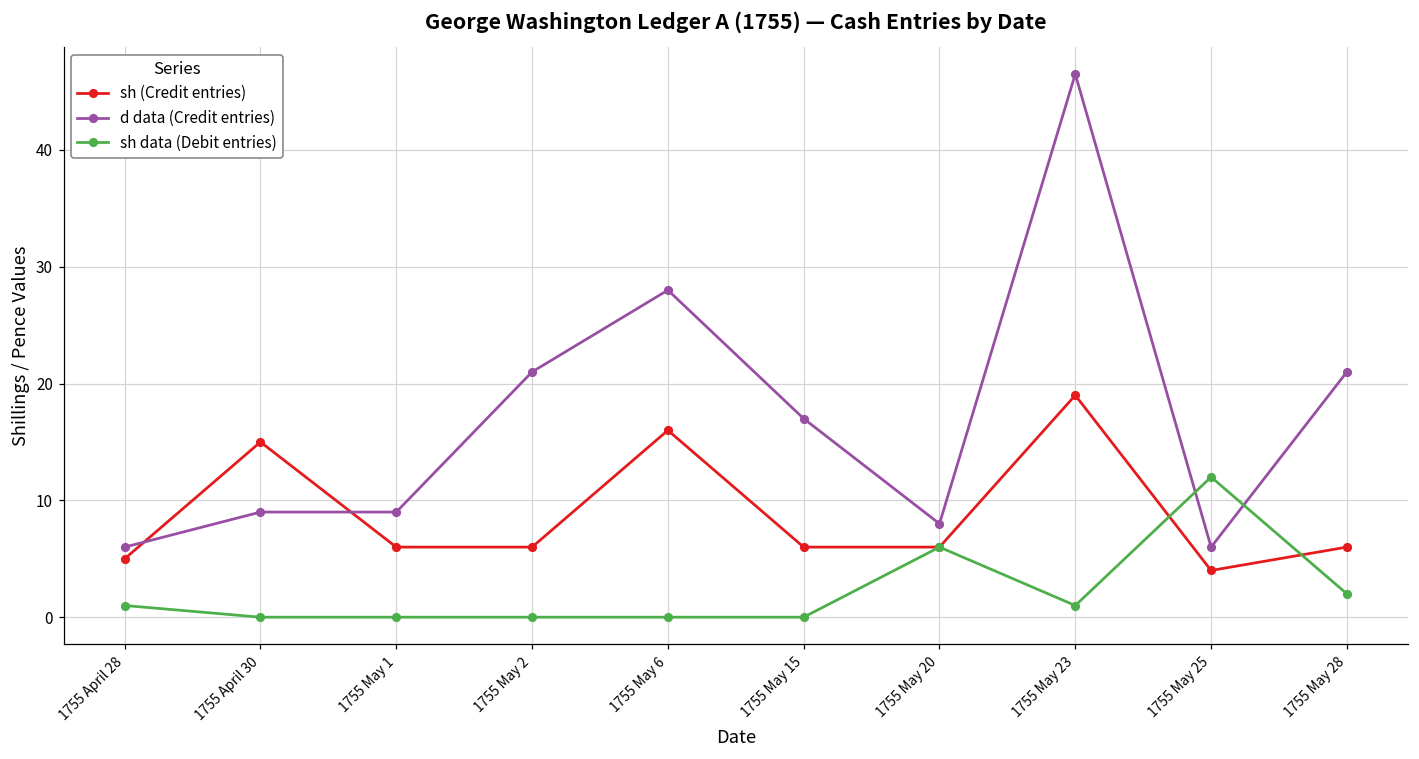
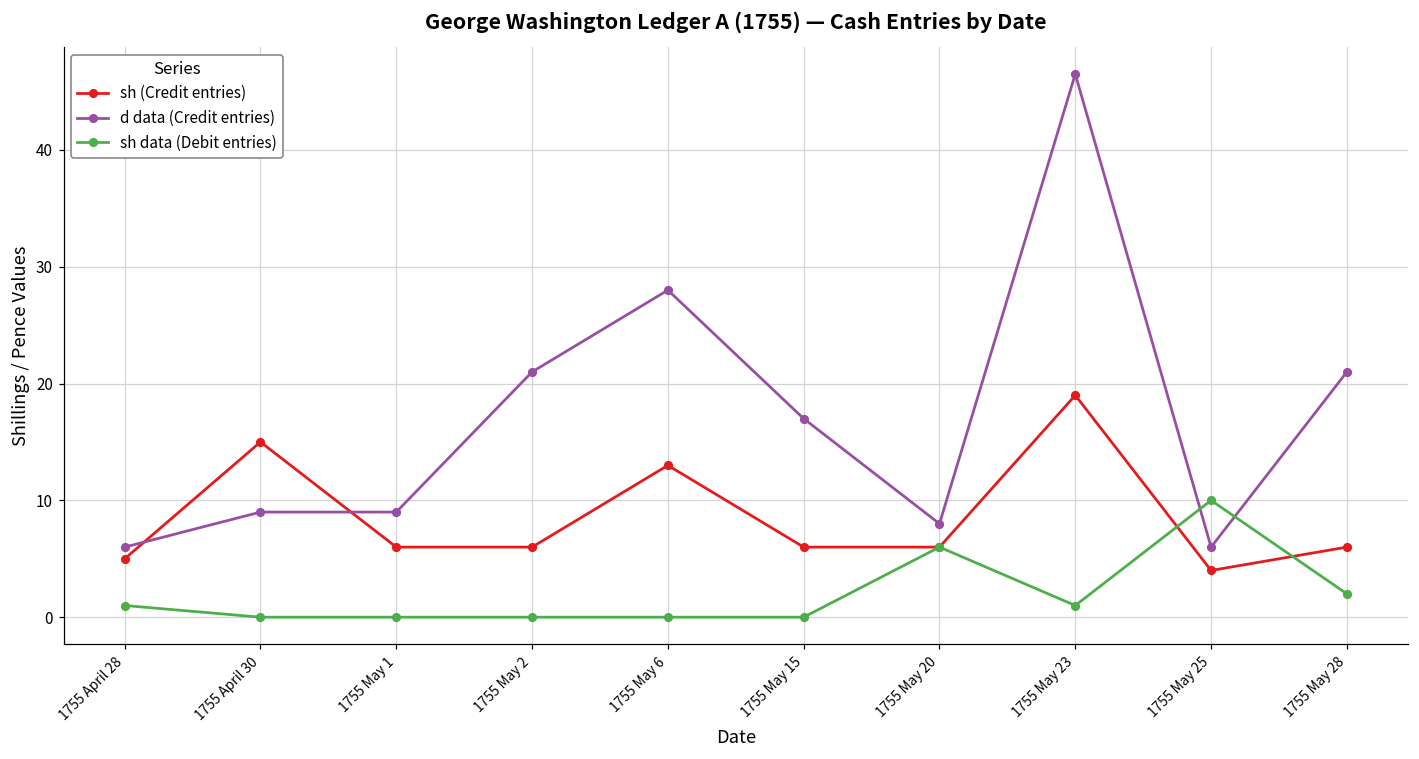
sh (Credit entries), 1755 May 6: 16 -> 13
sh data (Debit entries), 1755 May 25: 12 -> 10
